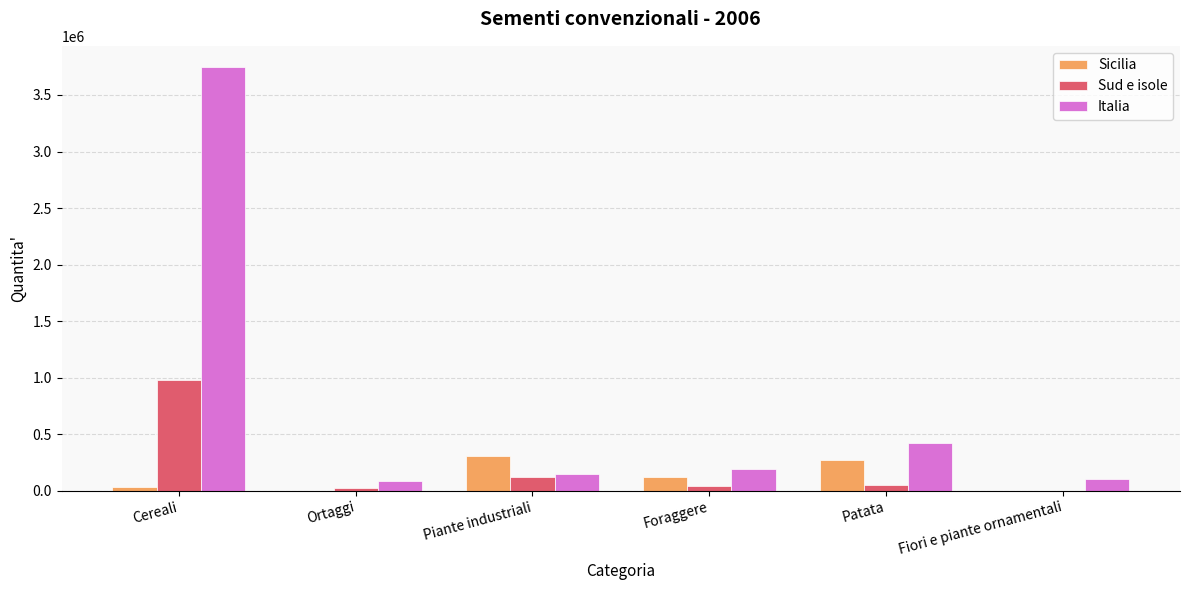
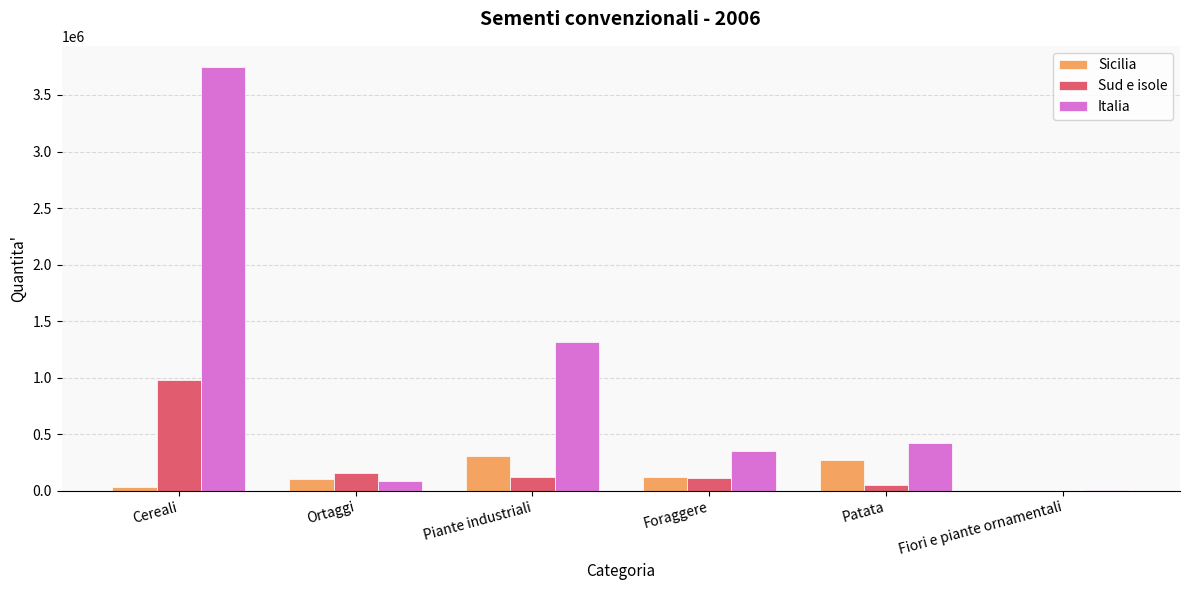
Sicilia, Ortaggi: 0 -> 100000
Sud e isole, Ortaggi: 20000 -> 160000
Italia, Piante industriali: 150000 -> 1310000
Sud e isole, Foraggere: 40000 -> 110000
Italia, Foraggere: 190000 -> 350000
Italia, Fiori e piante ornamentali: 100000 -> 0
